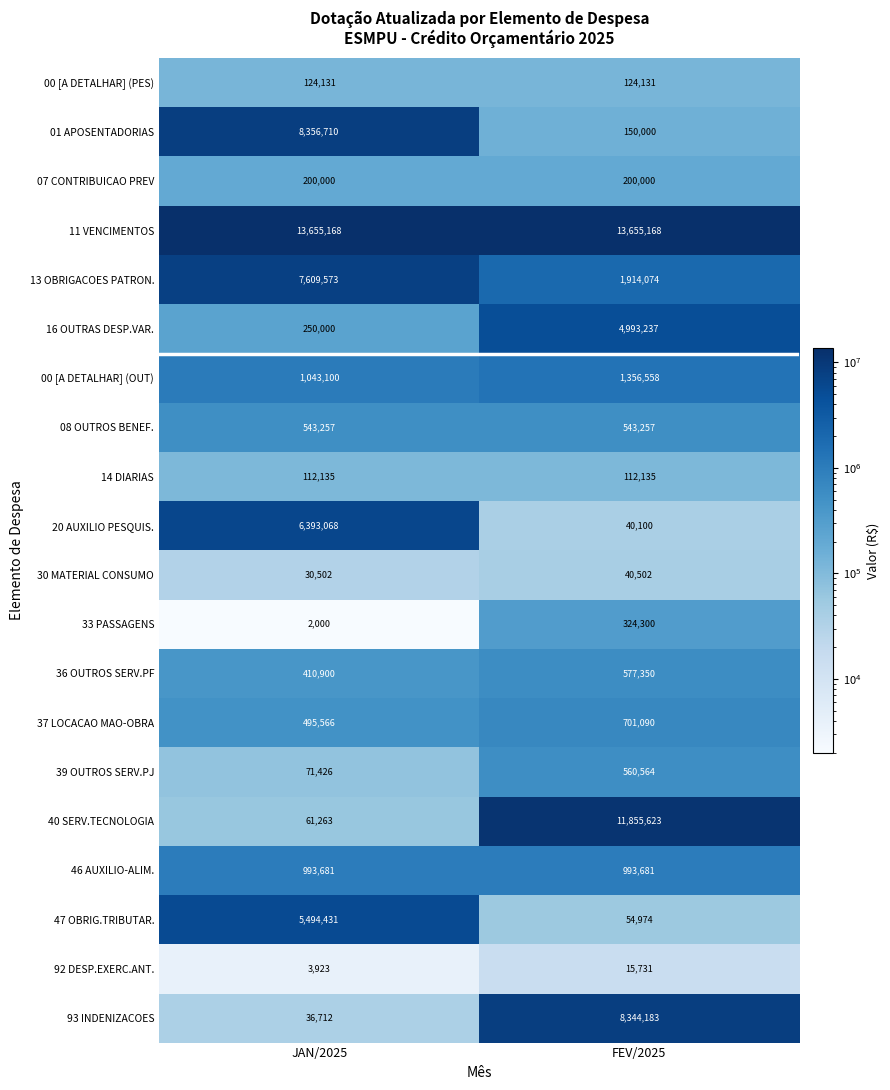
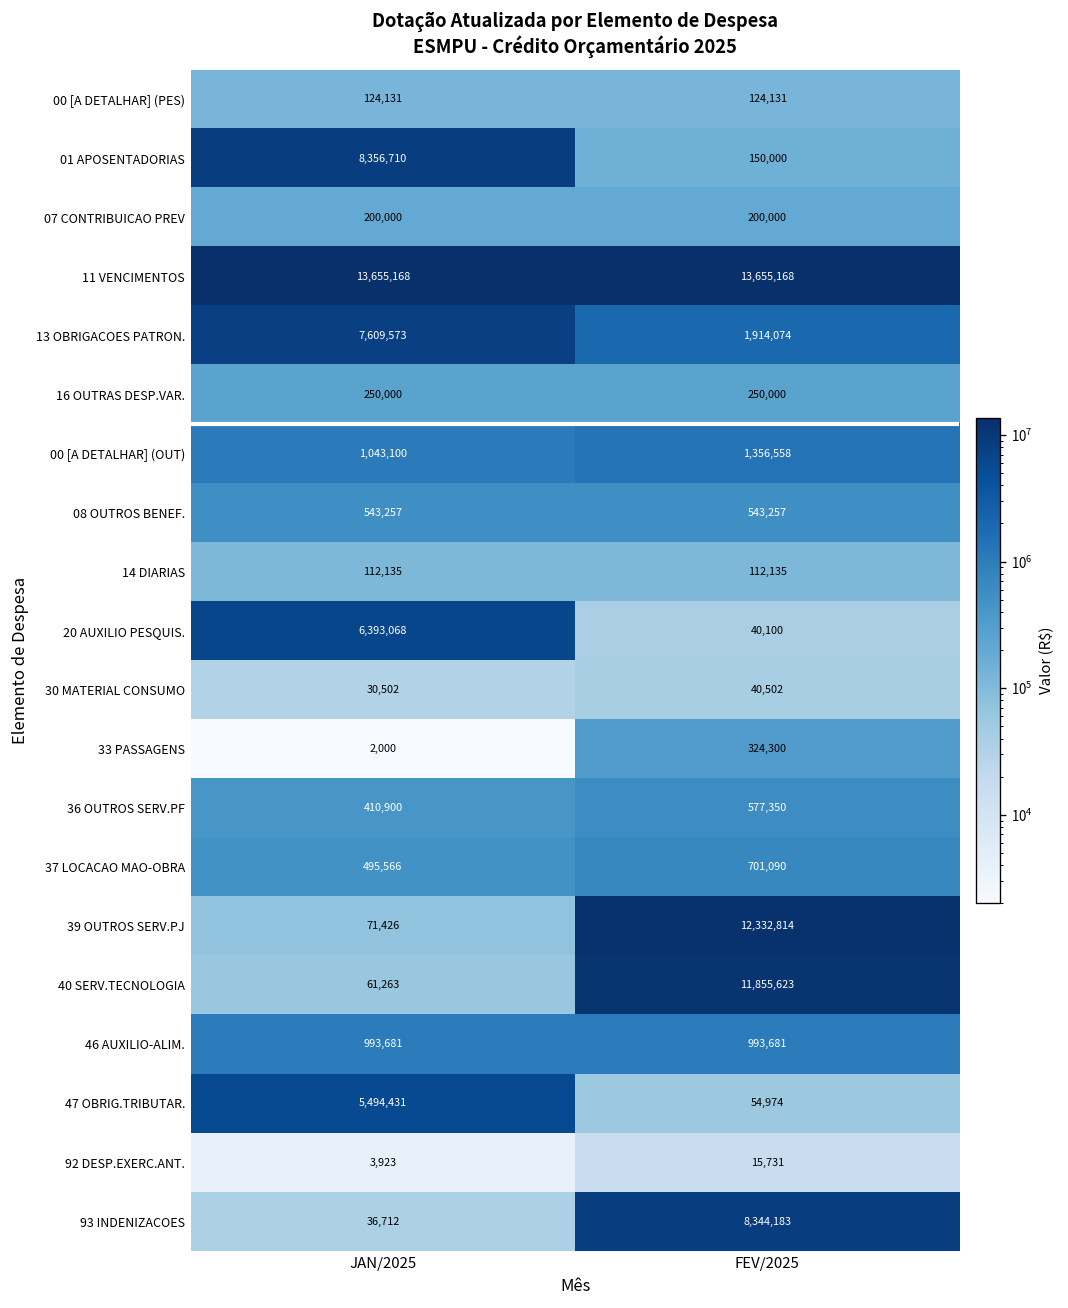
16 OUTRAS DESP.VAR., FEV/2025: 4,993,237 -> 250,000
39 OUTROS SERV.PJ, FEV/2025: 560,564 -> 12,332,814
